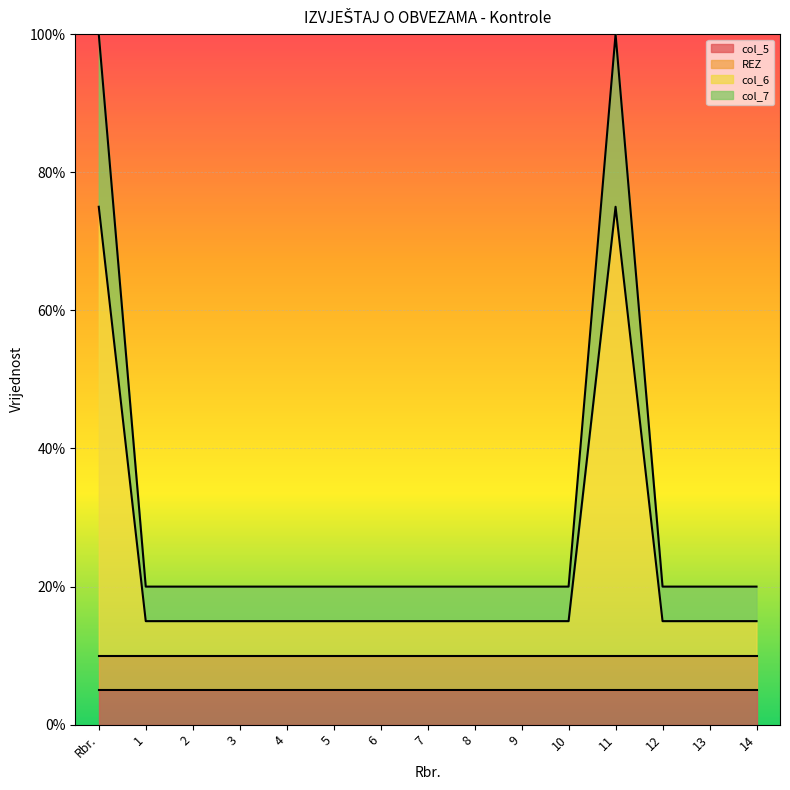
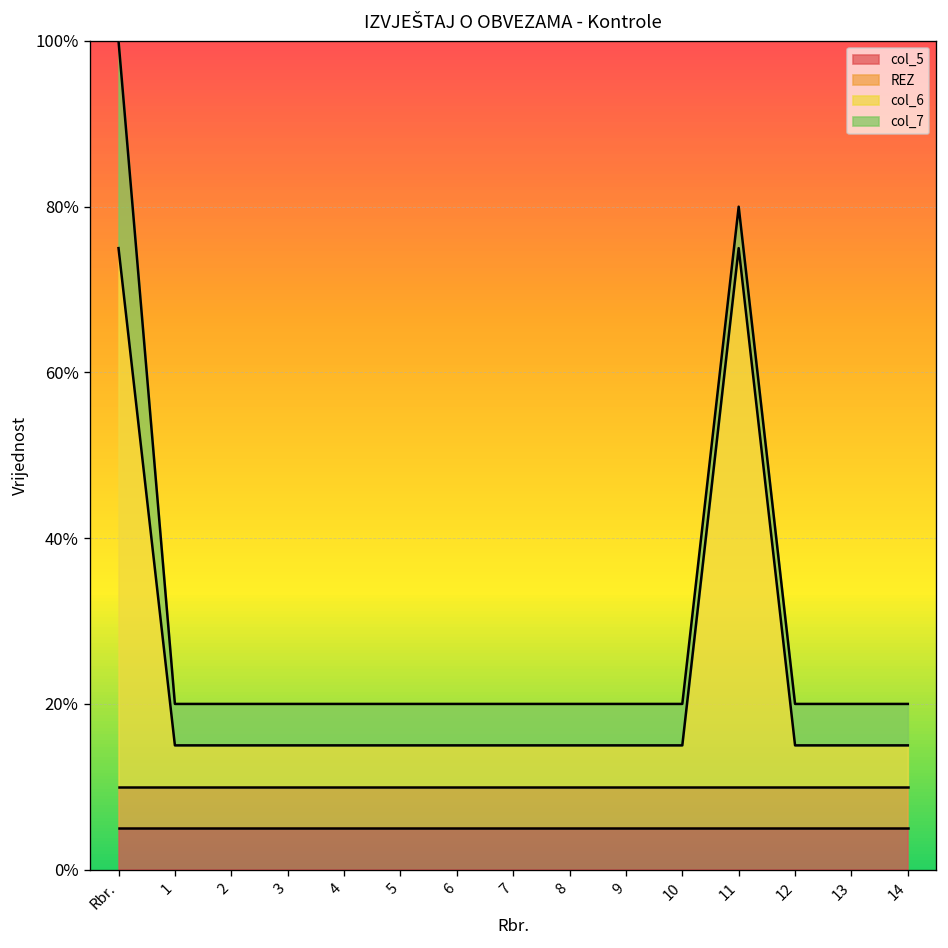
col_7, 11: 25% -> 5%
